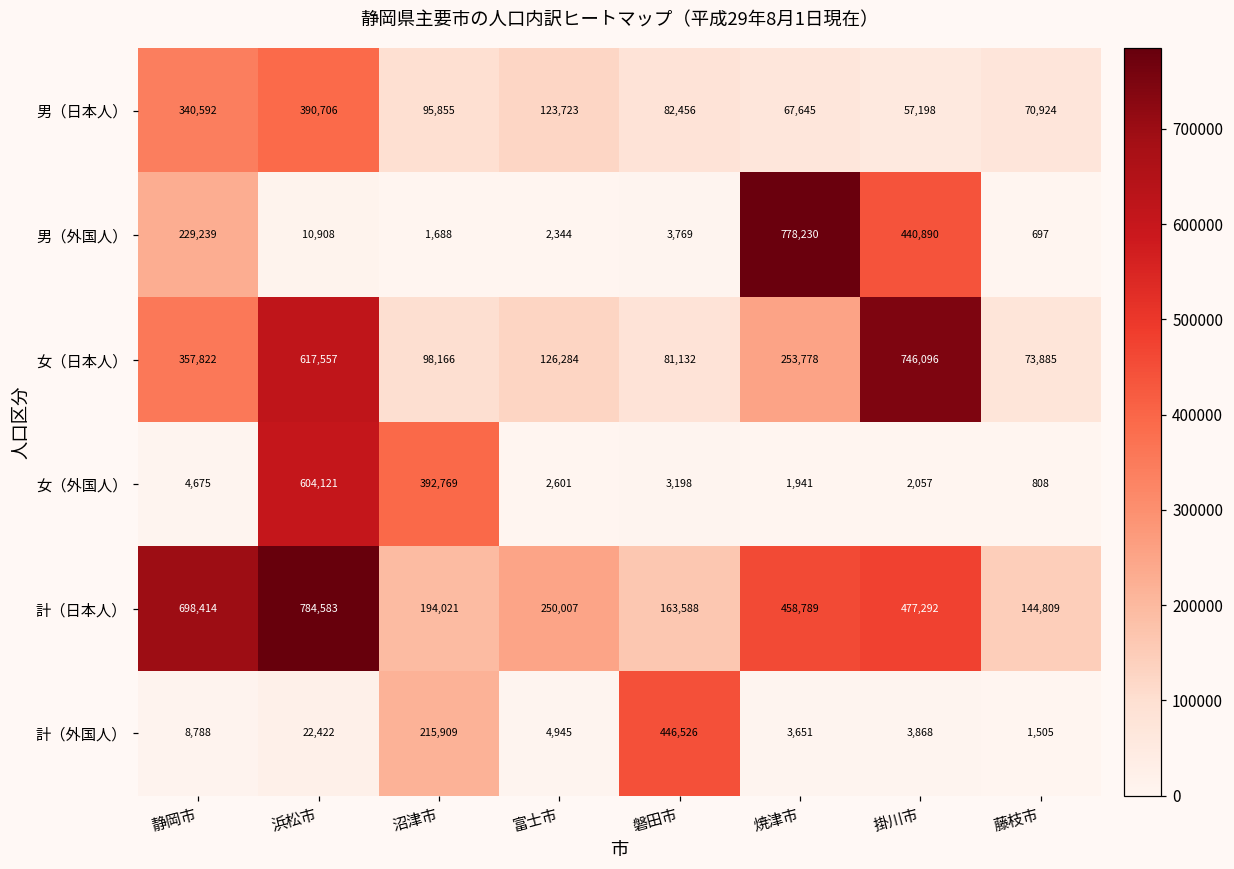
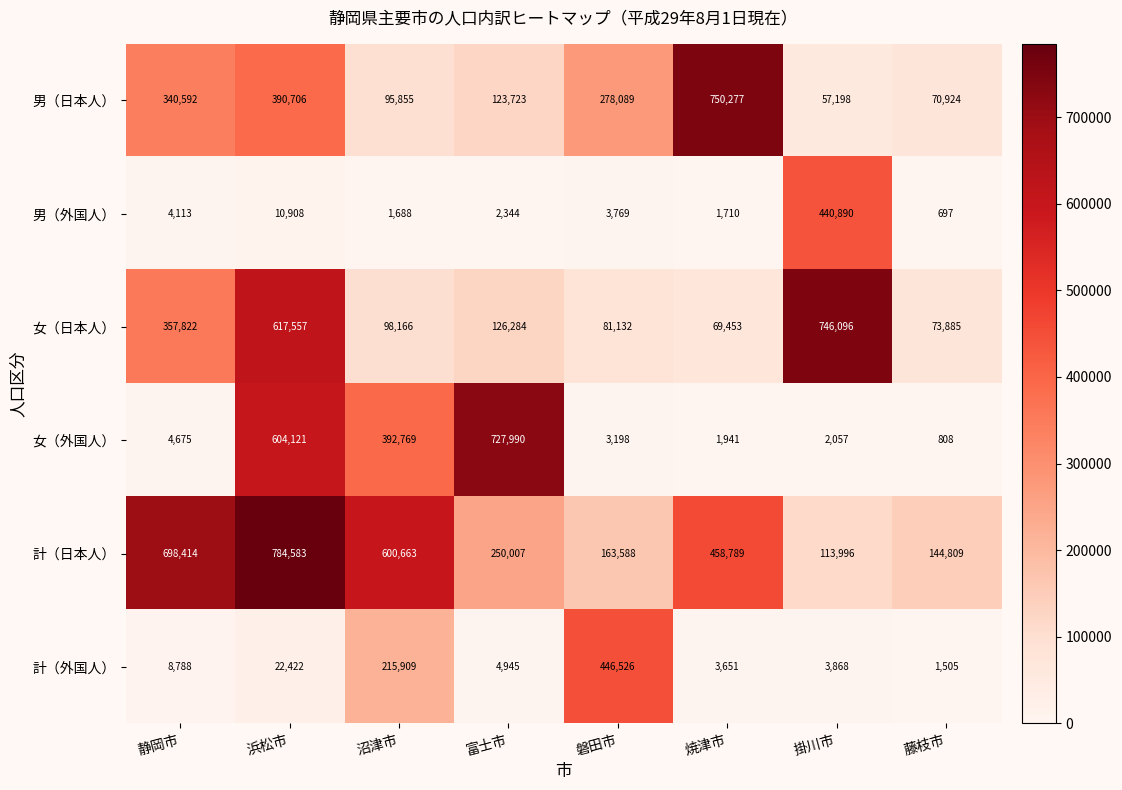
男（日本人）, 磐田市: 82,456 -> 278,089
男（日本人）, 焼津市: 67,645 -> 750,277
男（外国人）, 静岡市: 229,239 -> 4,113
男（外国人）, 焼津市: 778,230 -> 1,710
女（日本人）, 焼津市: 253,778 -> 69,453
女（外国人）, 富士市: 2,601 -> 727,990
計（日本人）, 沼津市: 194,021 -> 600,663
計（日本人）, 掛川市: 477,292 -> 113,996
